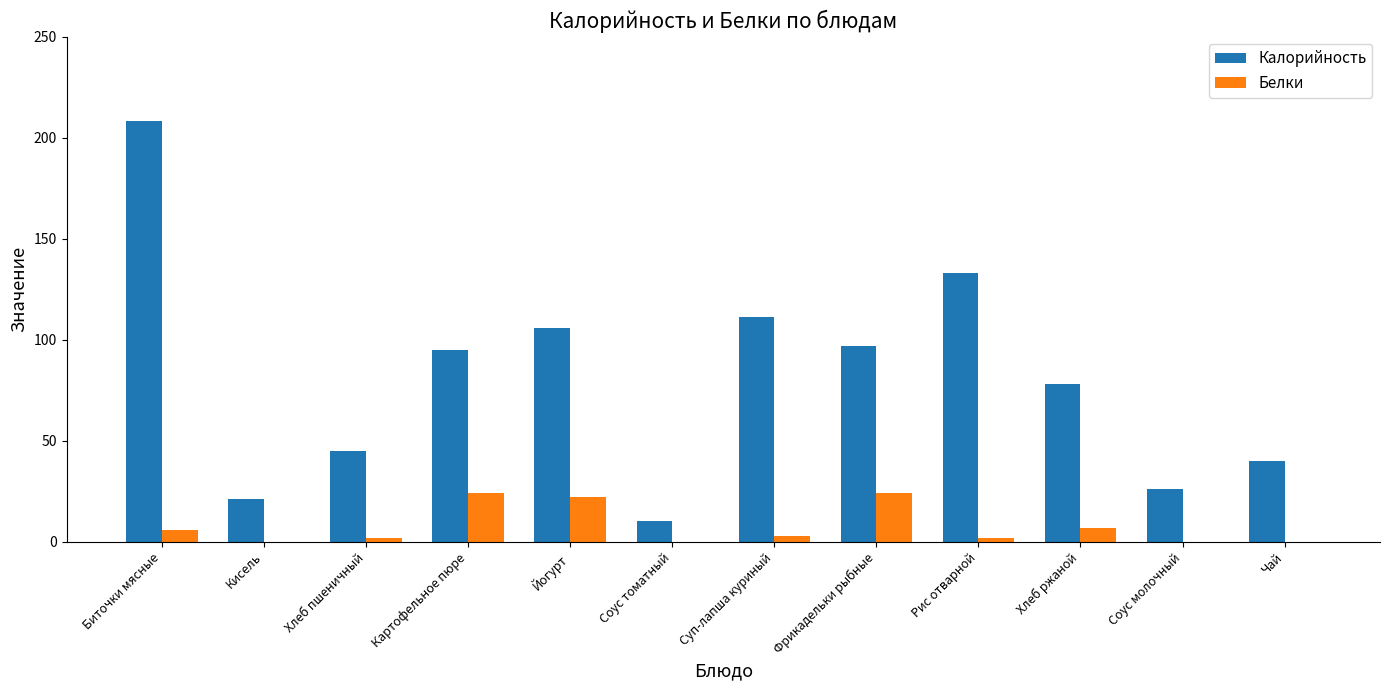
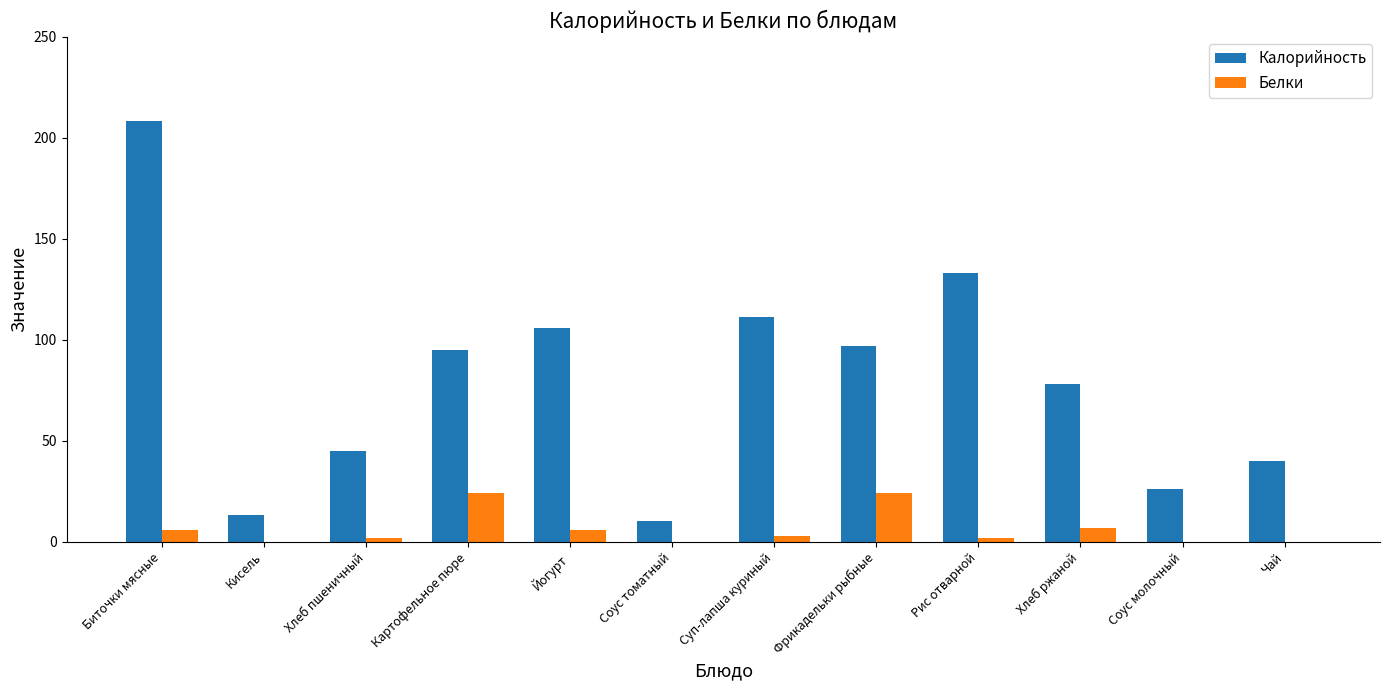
Калорийность, Кисель: 21 -> 13
Белки, Йогурт: 22 -> 6
